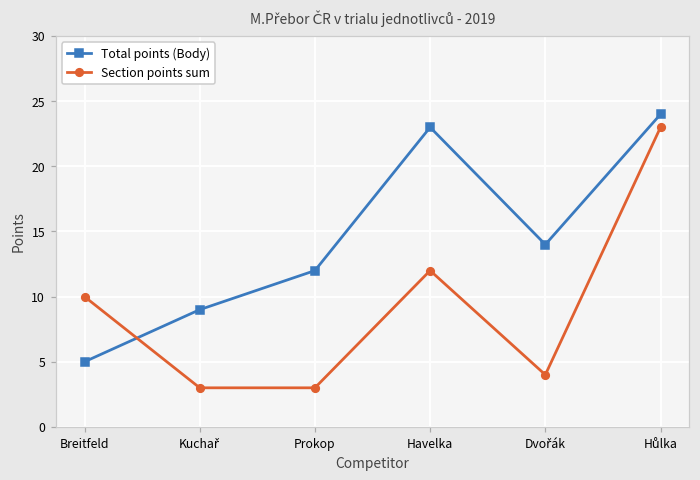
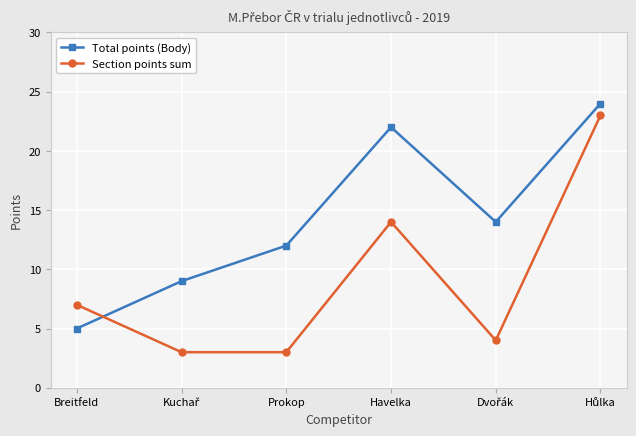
Section points sum, Breitfeld: 10 -> 7
Total points (Body), Havelka: 23 -> 22
Section points sum, Havelka: 12 -> 14
